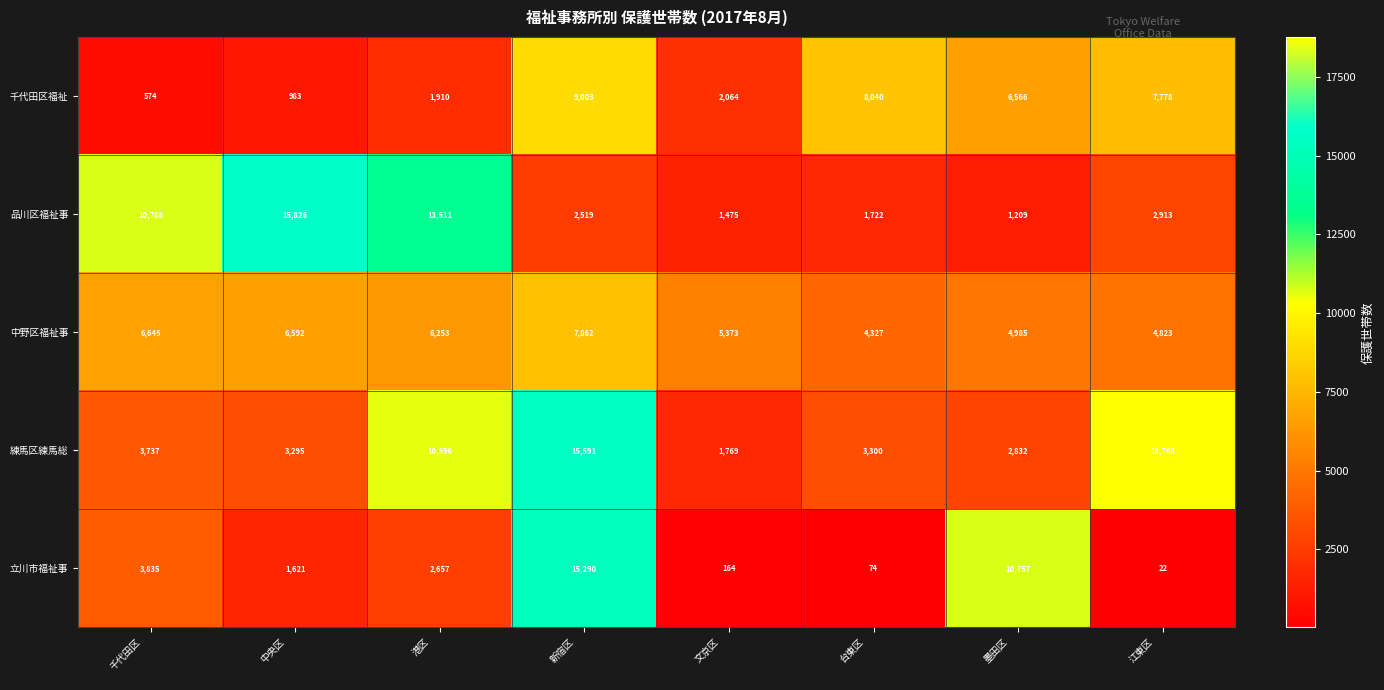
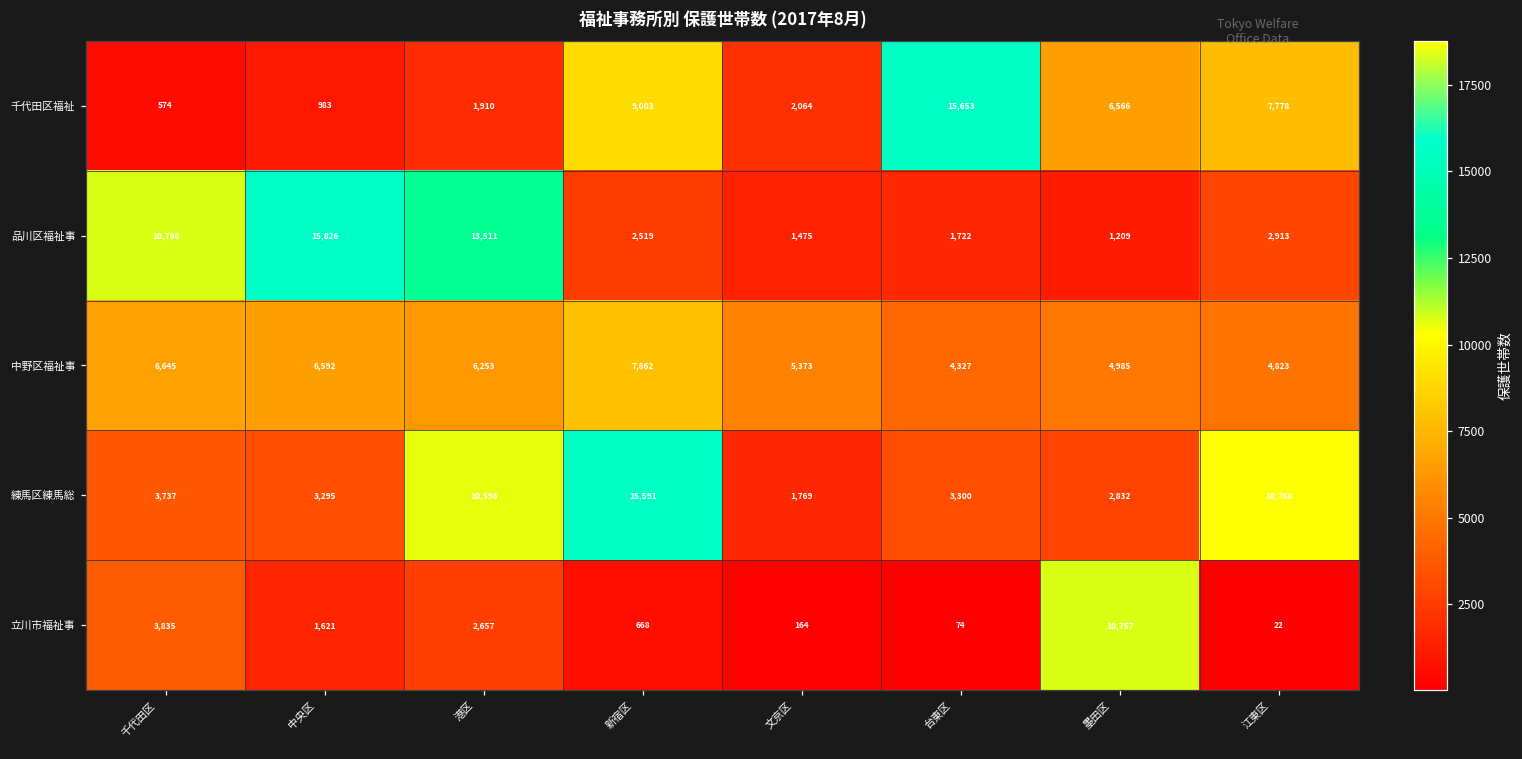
千代田区福祉, 台東区: 8,040 -> 15,653
立川市福祉事, 新宿区: 15,290 -> 668
